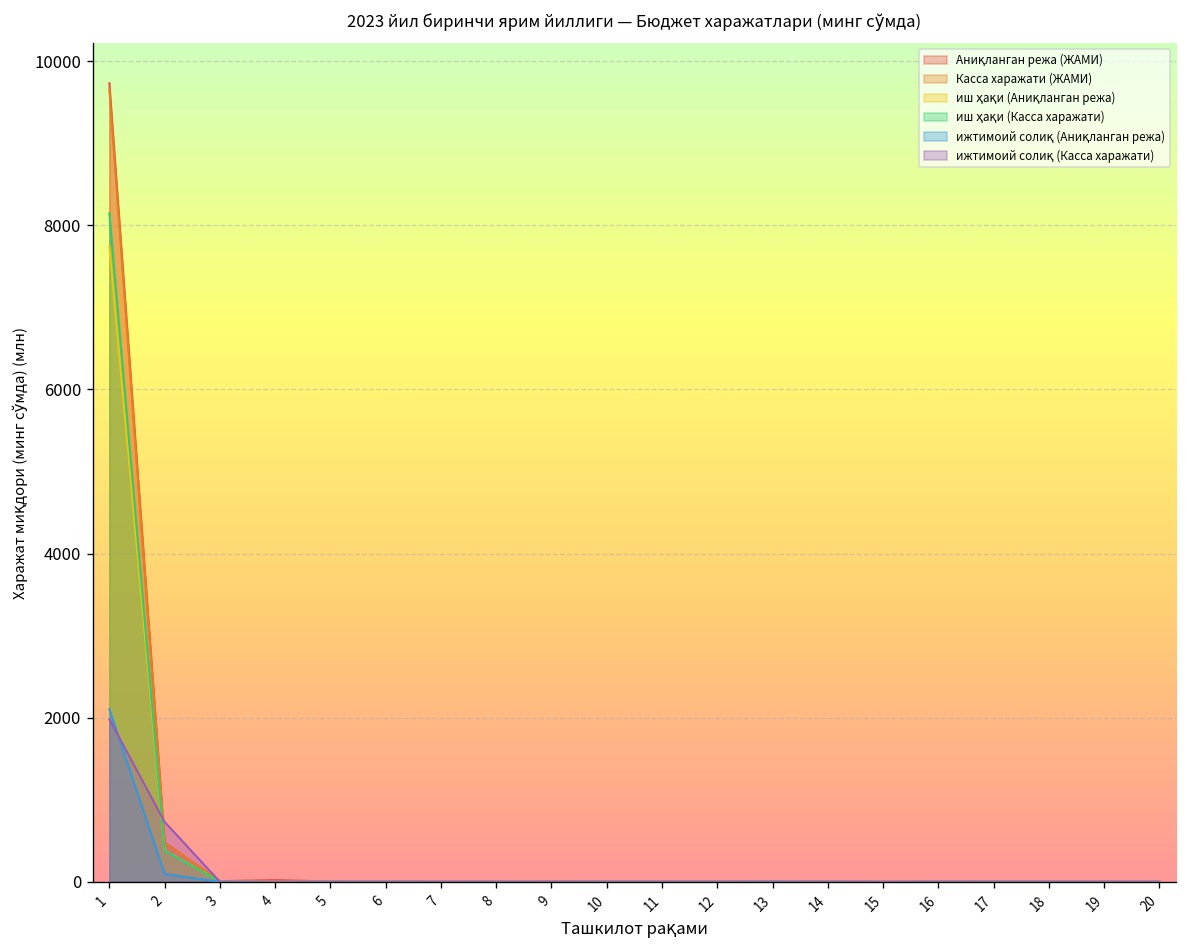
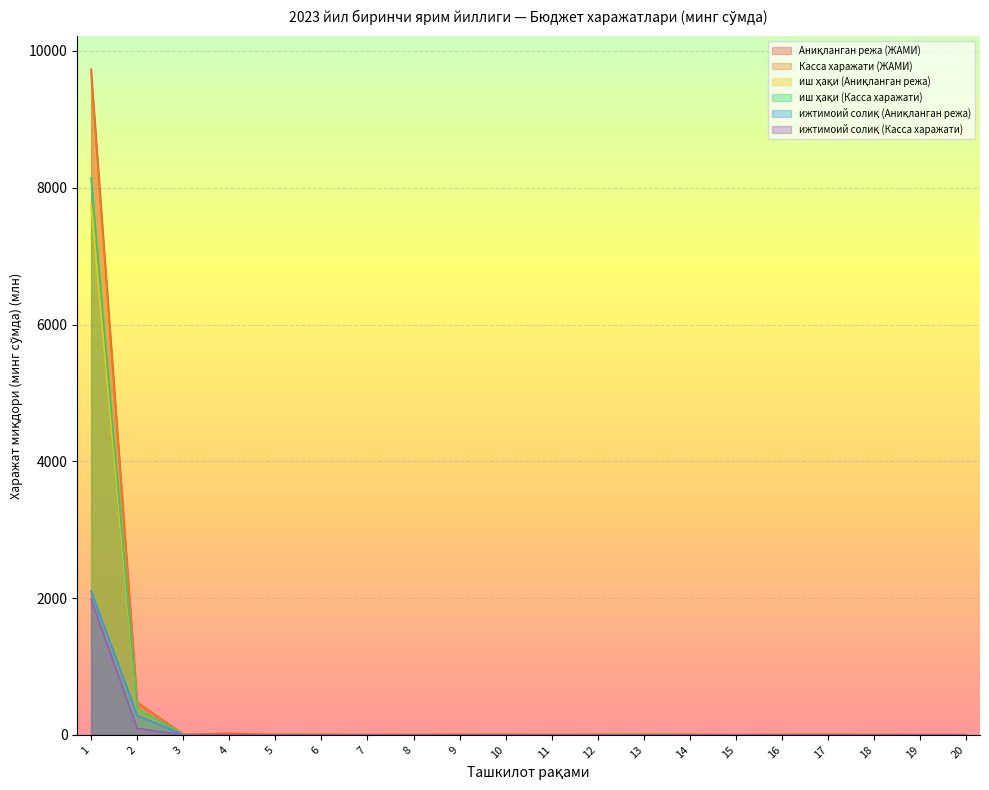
ижтимоий солиқ (Аниқланган режа), 2: 100 -> 300
ижтимоий солиқ (Касса харажати), 2: 700 -> 100
